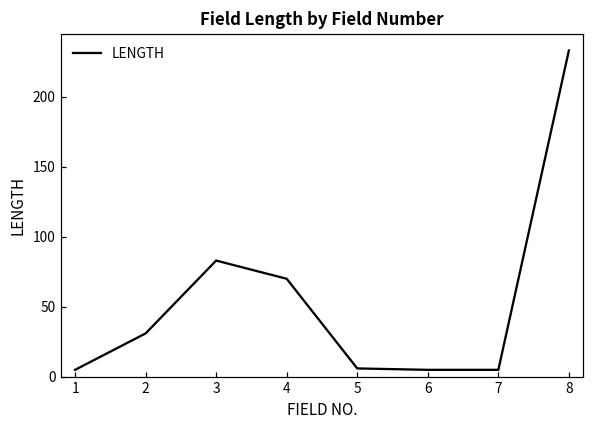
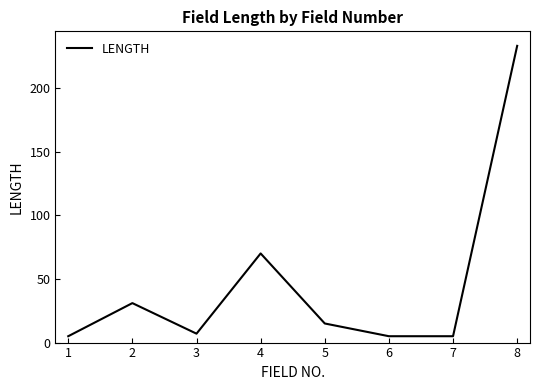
3: 83 -> 7
5: 6 -> 15
